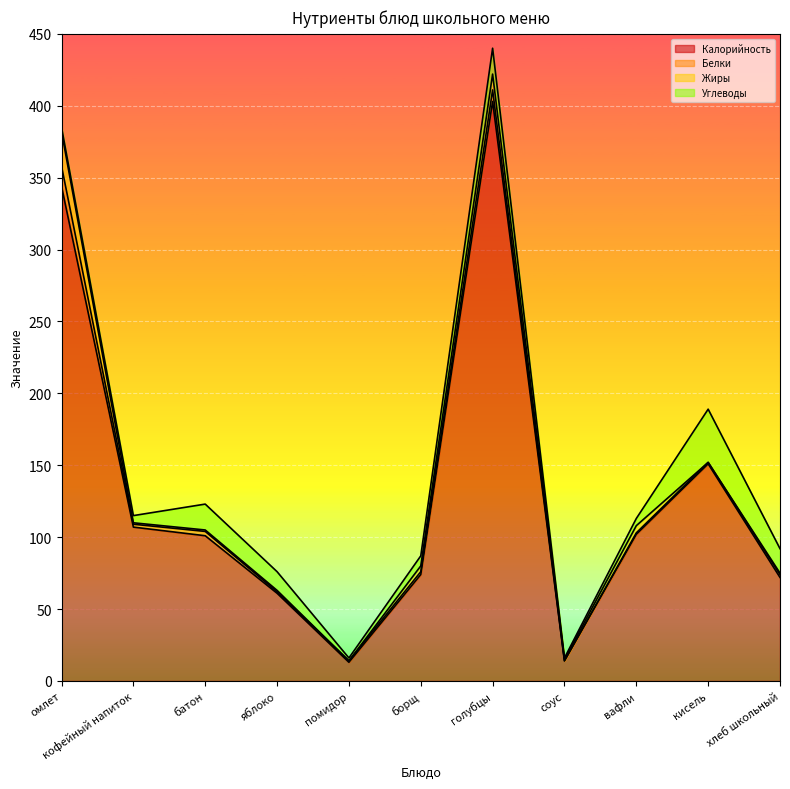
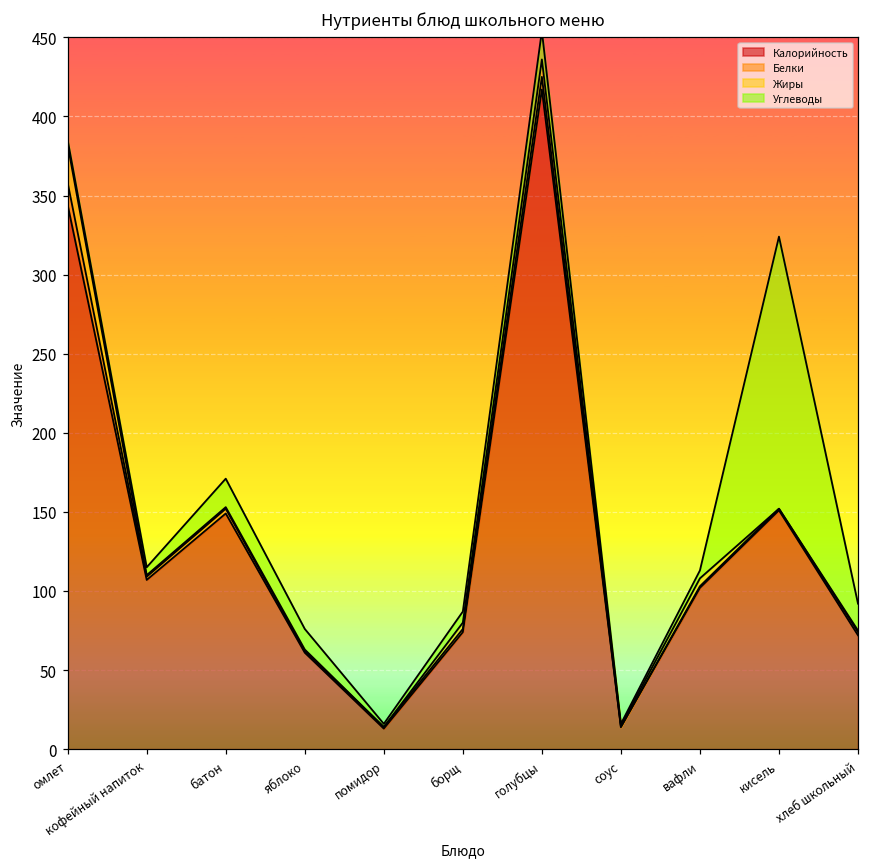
Калорийность, батон: 101 -> 149
Калорийность, голубцы: 403 -> 417
Углеводы, кисель: 37 -> 172
